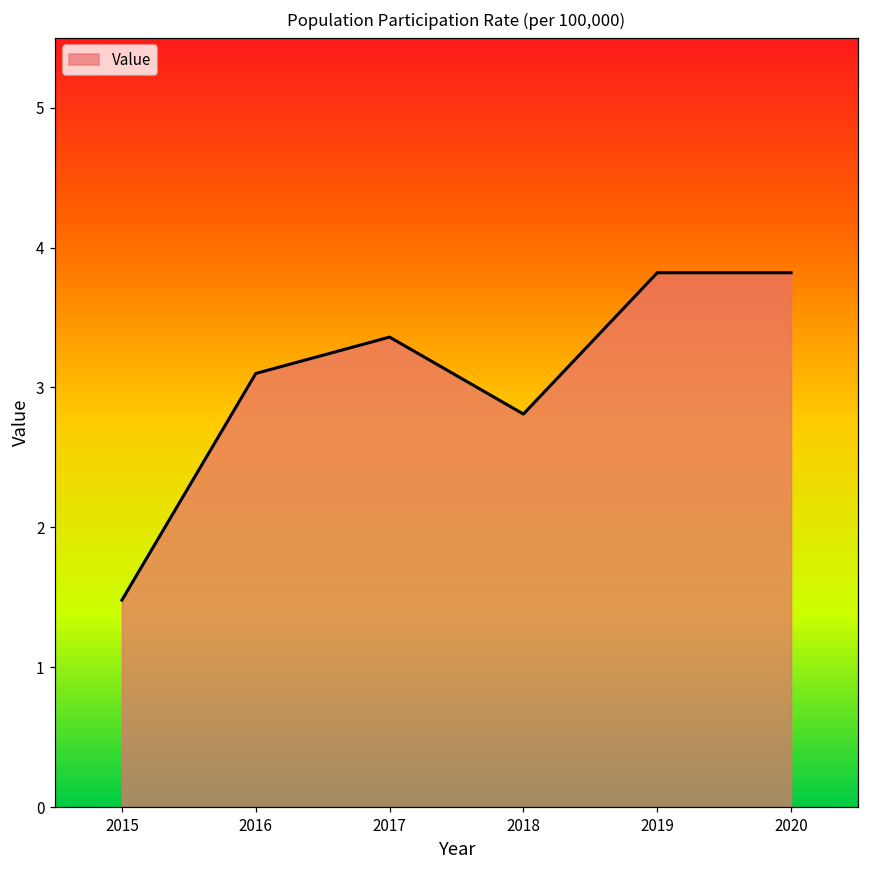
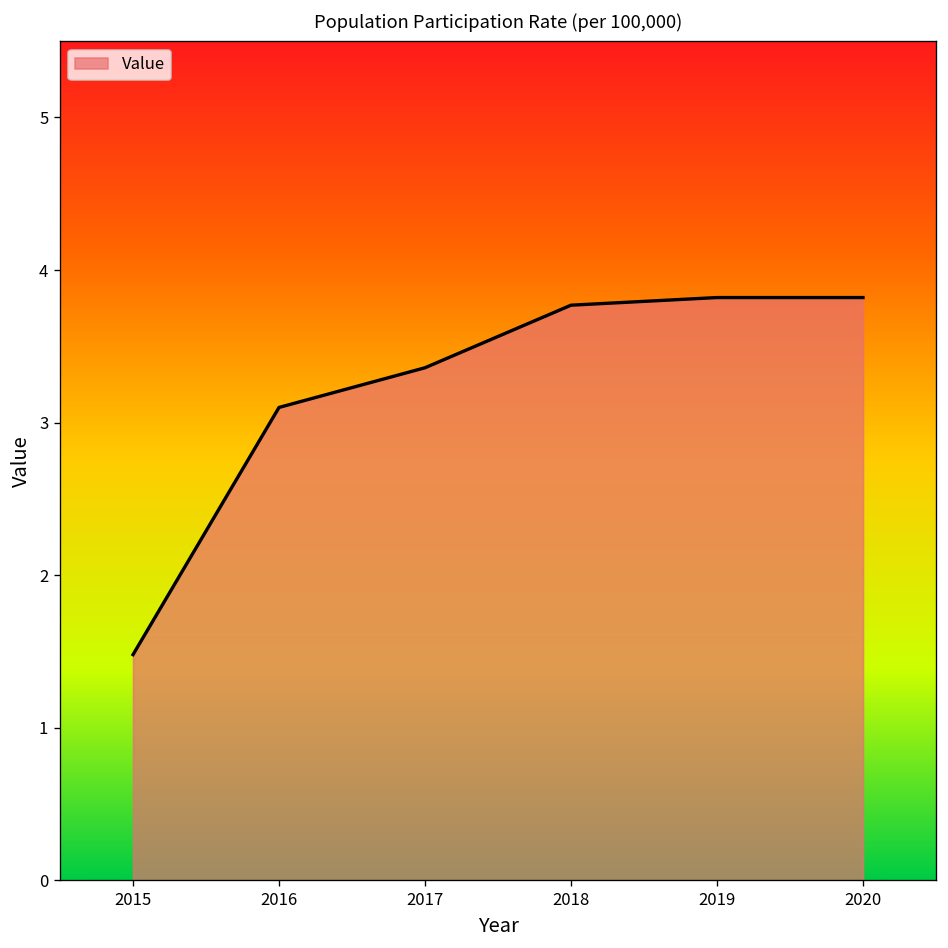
2018: 2.81 -> 3.77
